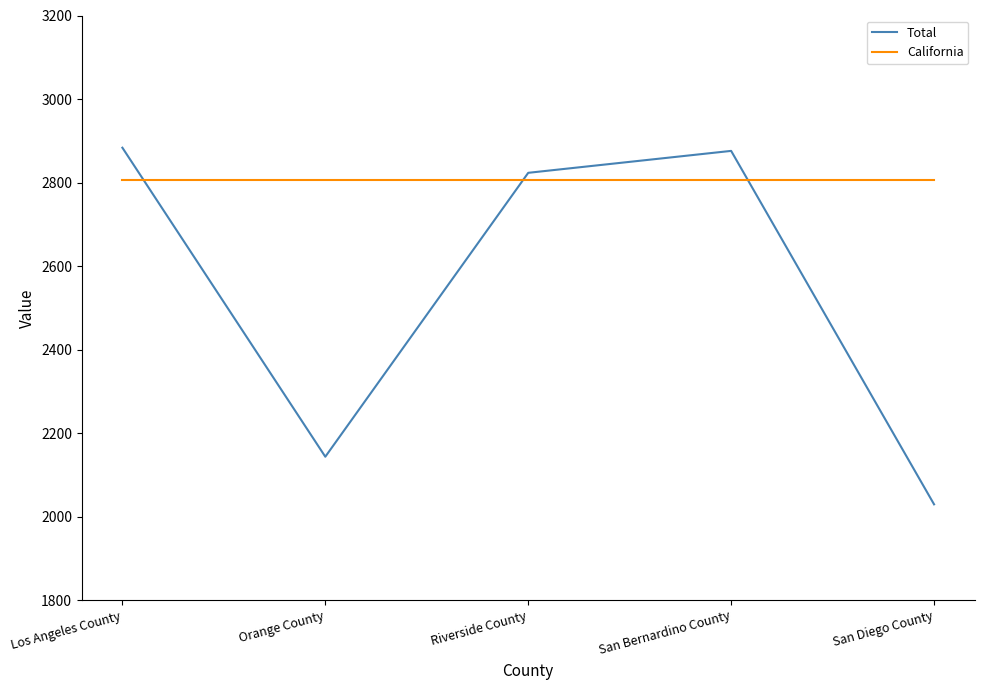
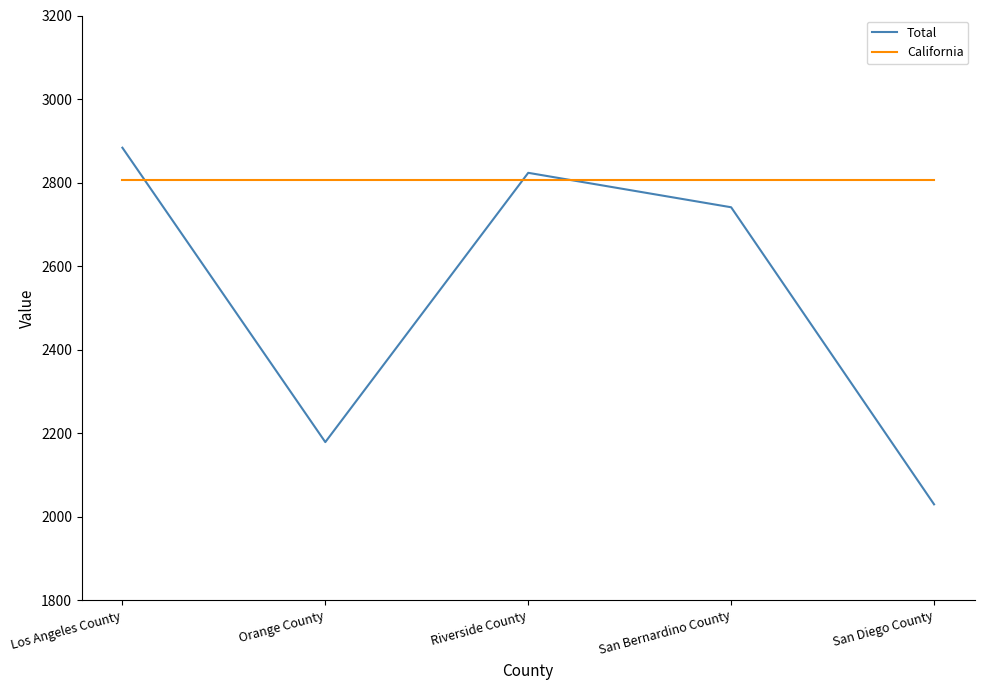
Total, Orange County: 2140 -> 2180
Total, San Bernardino County: 2880 -> 2740
